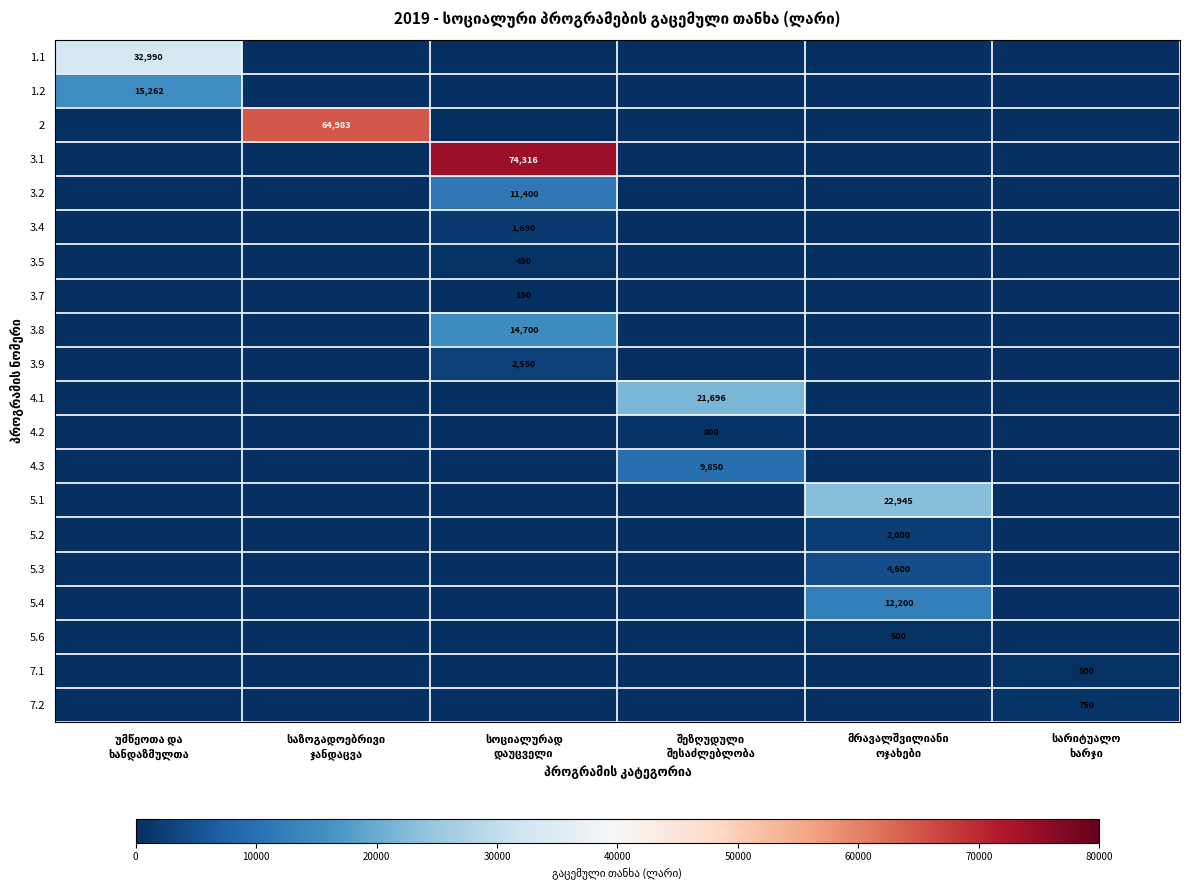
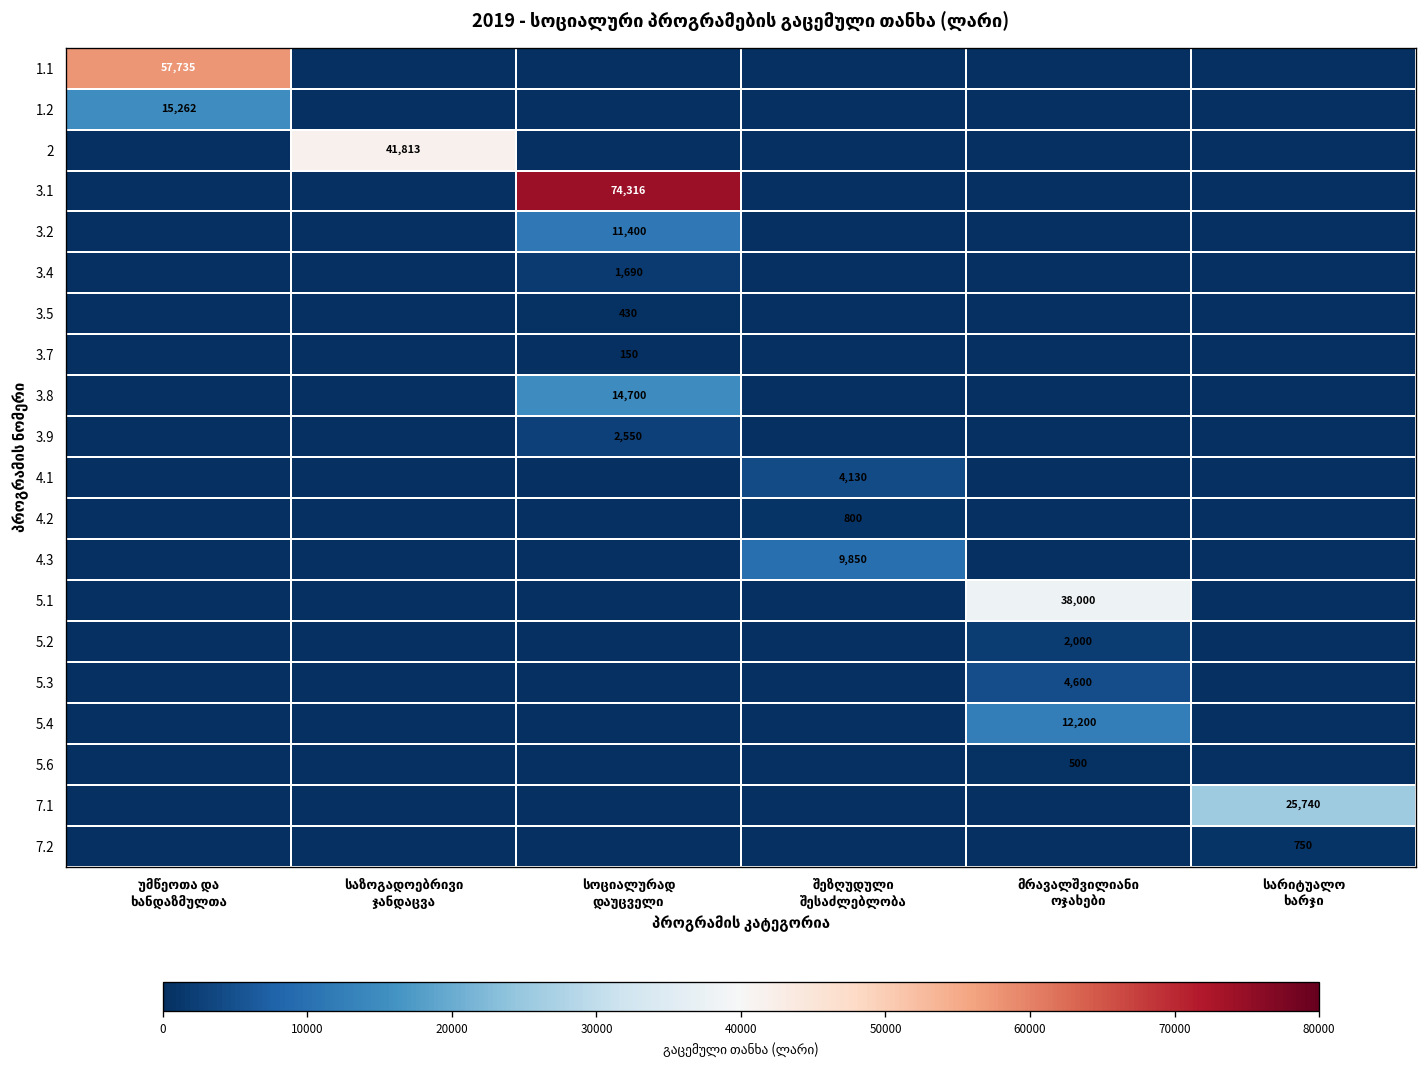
1.1, უმწეოთა და ხანდაზმულთა: 32,990 -> 57,735
2, საზოგადოებრივი ჯანდაცვა: 64,983 -> 41,813
4.1, შეზღუდული შესაძლებლობა: 21,696 -> 4,130
5.1, მრავალშვილიანი ოჯახები: 22,945 -> 38,000
7.1, სარიტუალო ხარჯი: 500 -> 25,740
